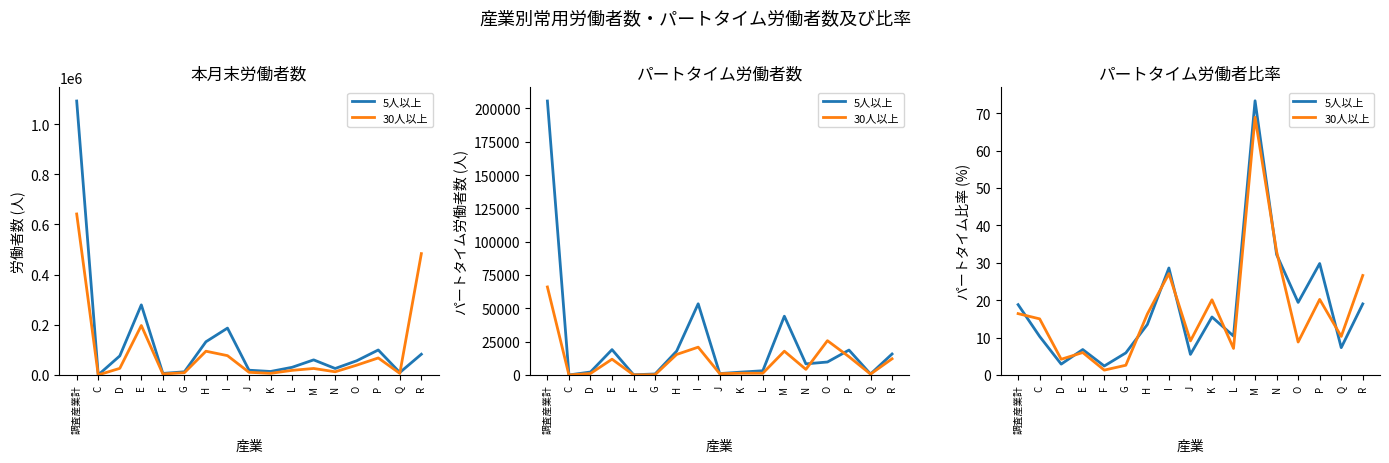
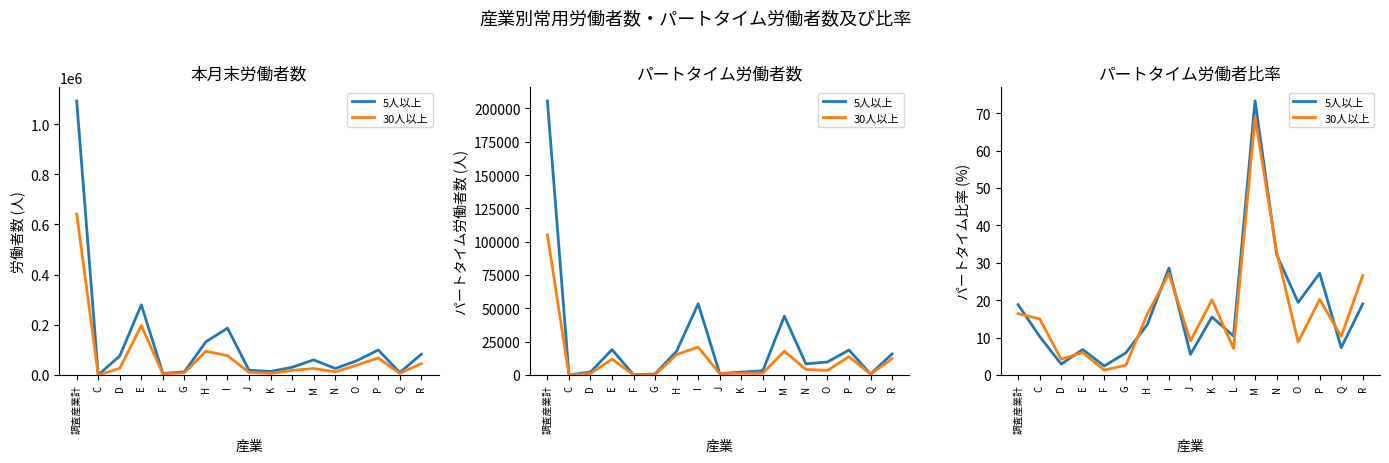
本月末労働者数, 30人以上, R: 480000 -> 50000
パートタイム労働者数, 30人以上, 調査産業計: 66000 -> 105000
パートタイム労働者数, 30人以上, O: 26000 -> 3000
パートタイム労働者比率, 5人以上, P: 30 -> 27
